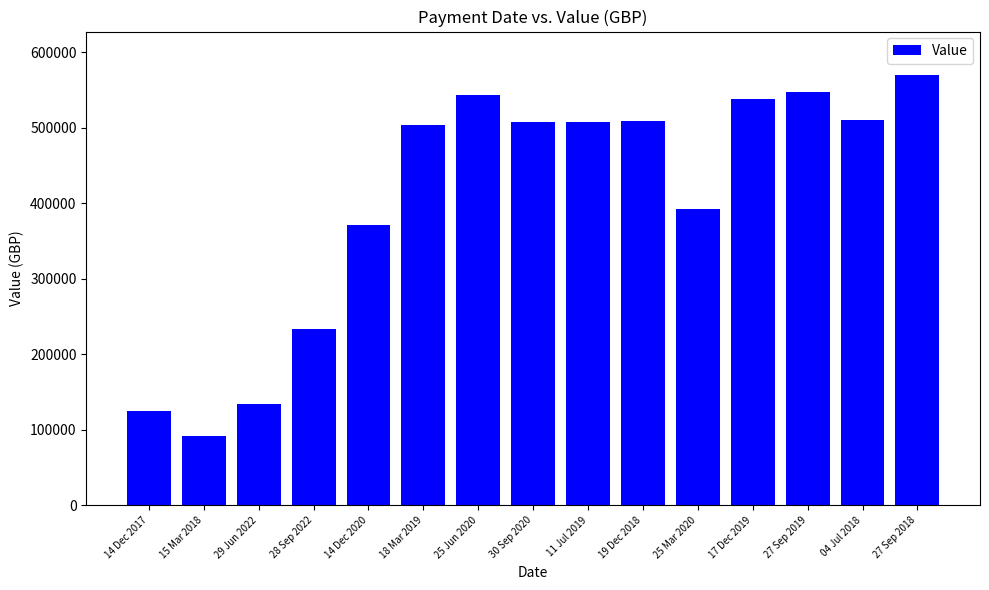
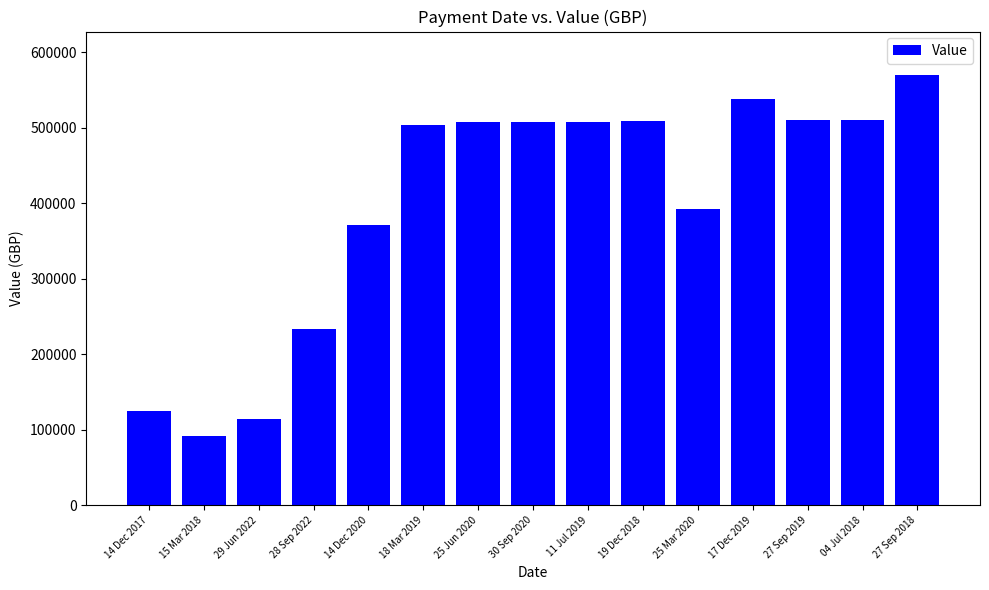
29 Jun 2022: 130000 -> 110000
25 Jun 2020: 540000 -> 510000
27 Sep 2019: 550000 -> 510000
